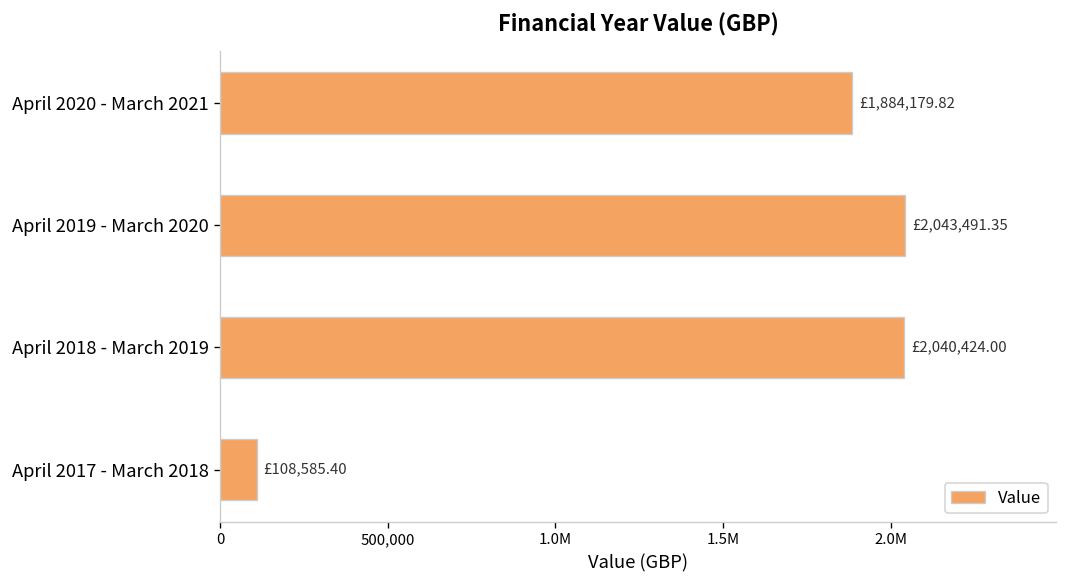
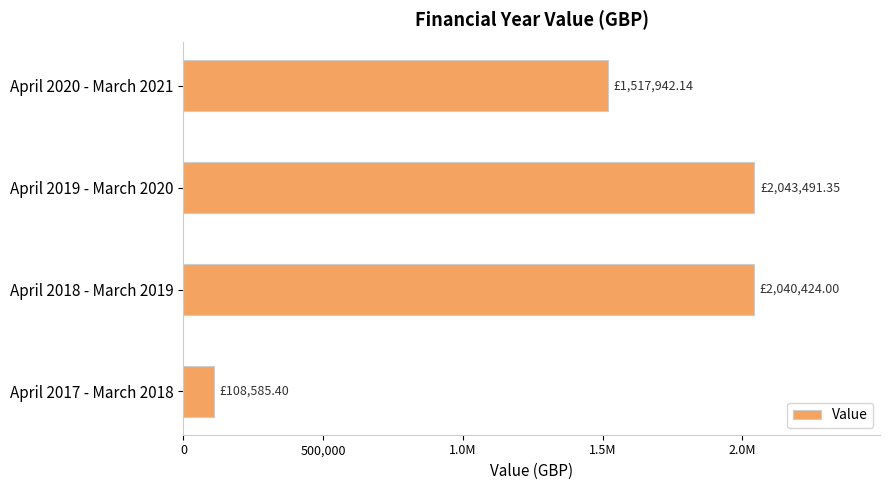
April 2020 - March 2021: £1,884,179.82 -> £1,517,942.14
